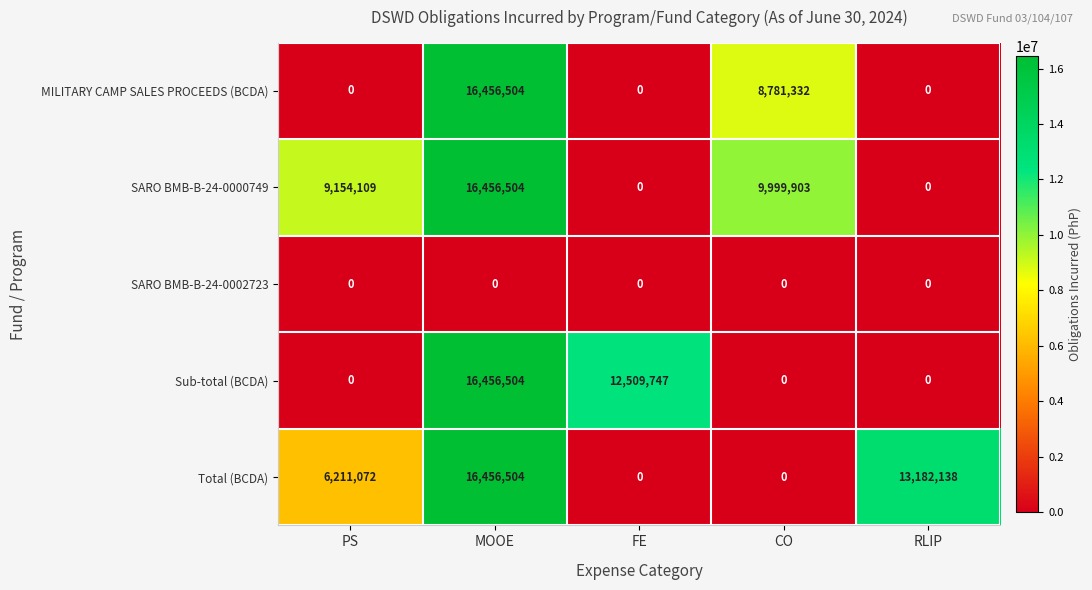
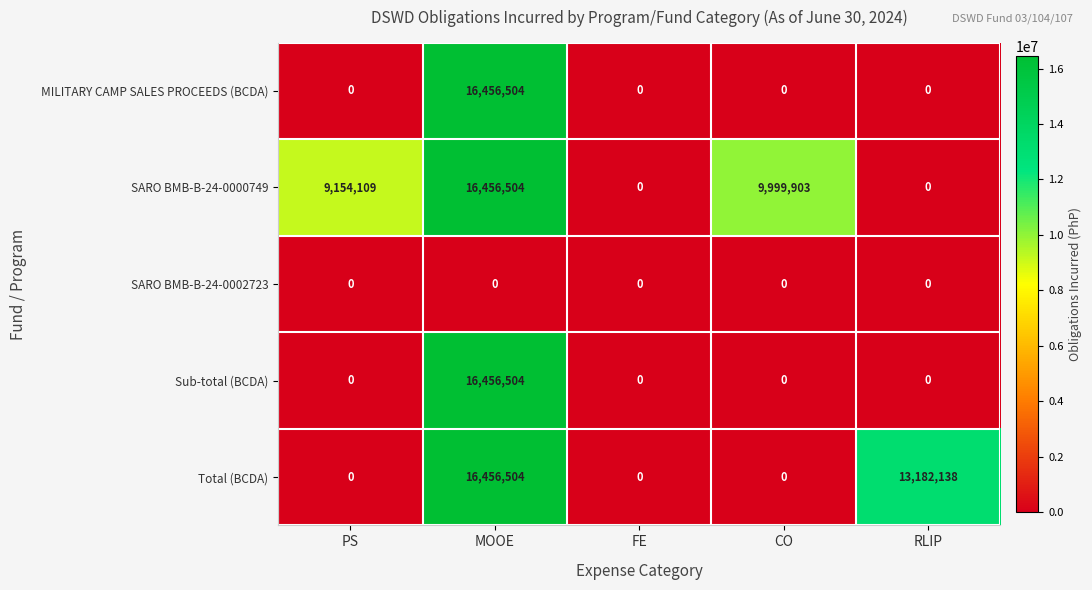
MILITARY CAMP SALES PROCEEDS (BCDA), CO: 8,781,332 -> 0
Sub-total (BCDA), FE: 12,509,747 -> 0
Total (BCDA), PS: 6,211,072 -> 0
